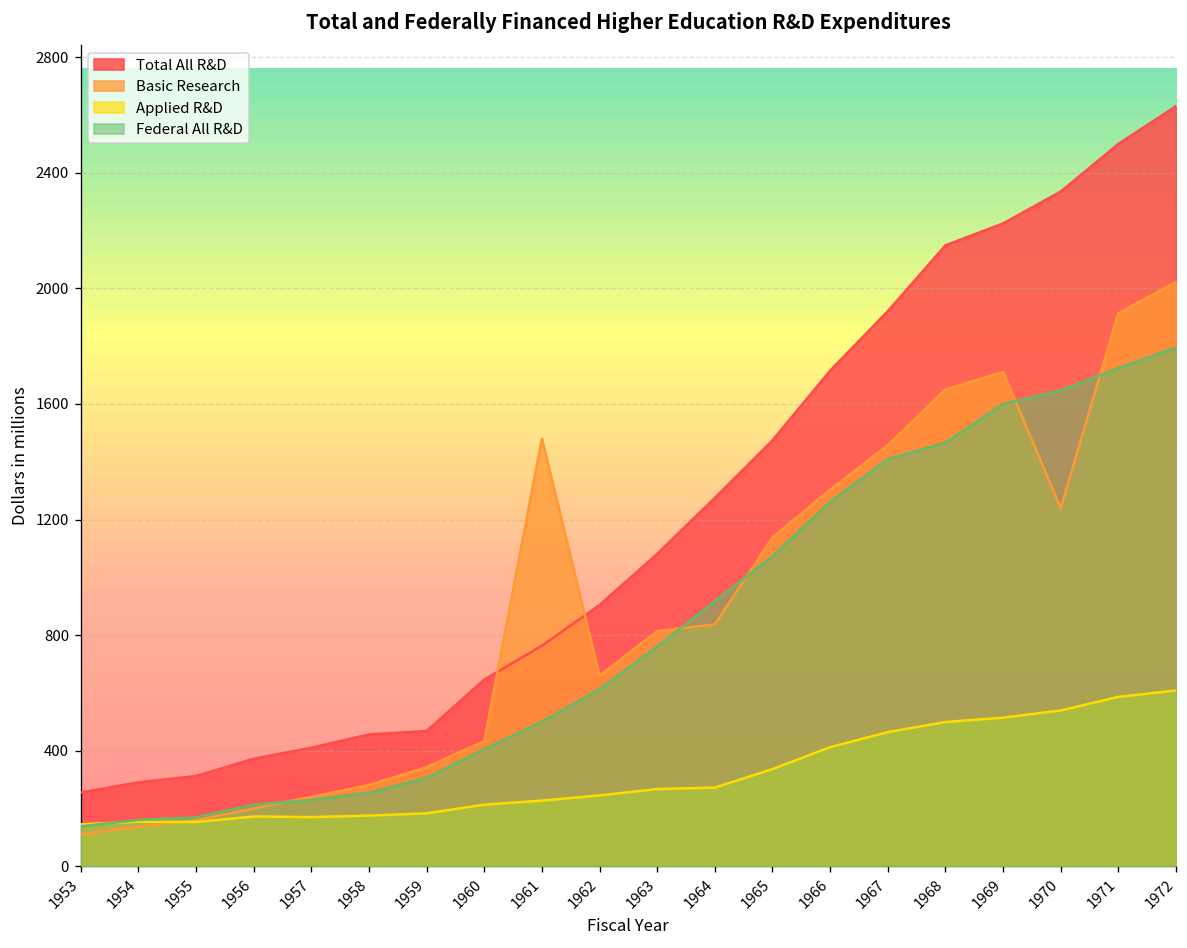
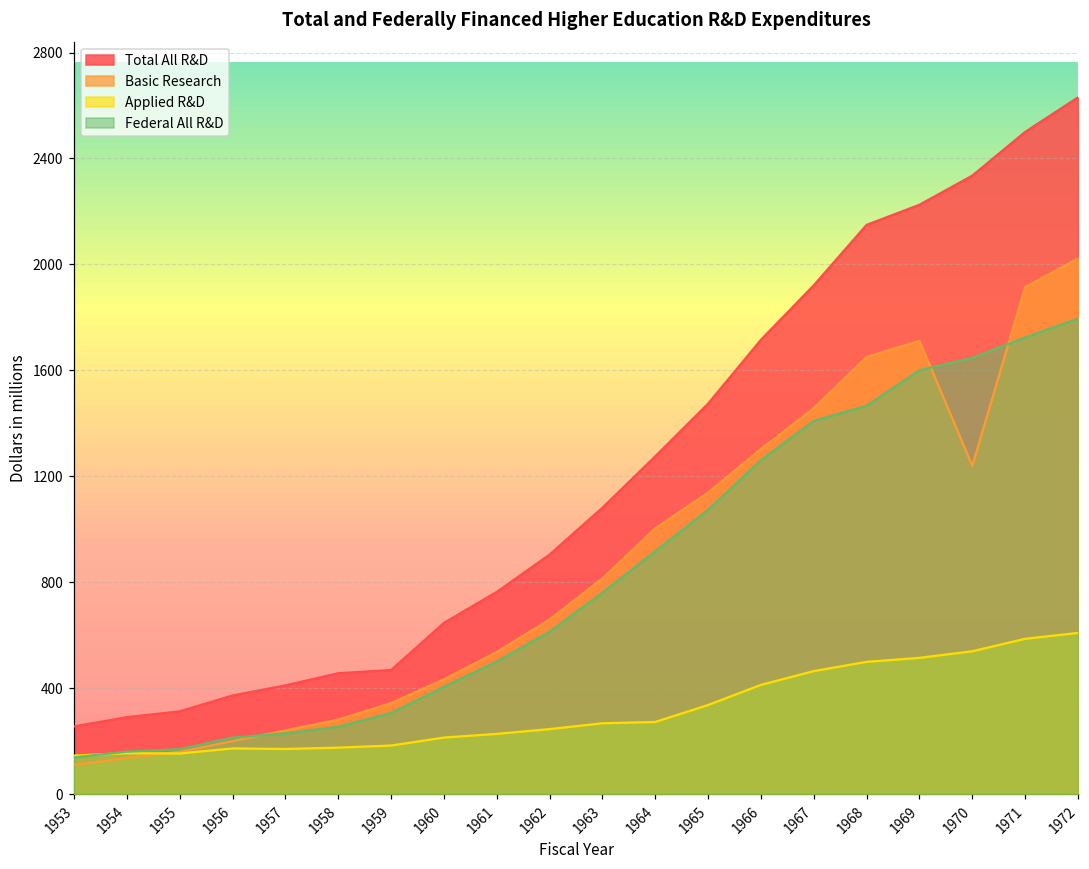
Basic Research, 1961: 1480 -> 540
Basic Research, 1964: 840 -> 1000
